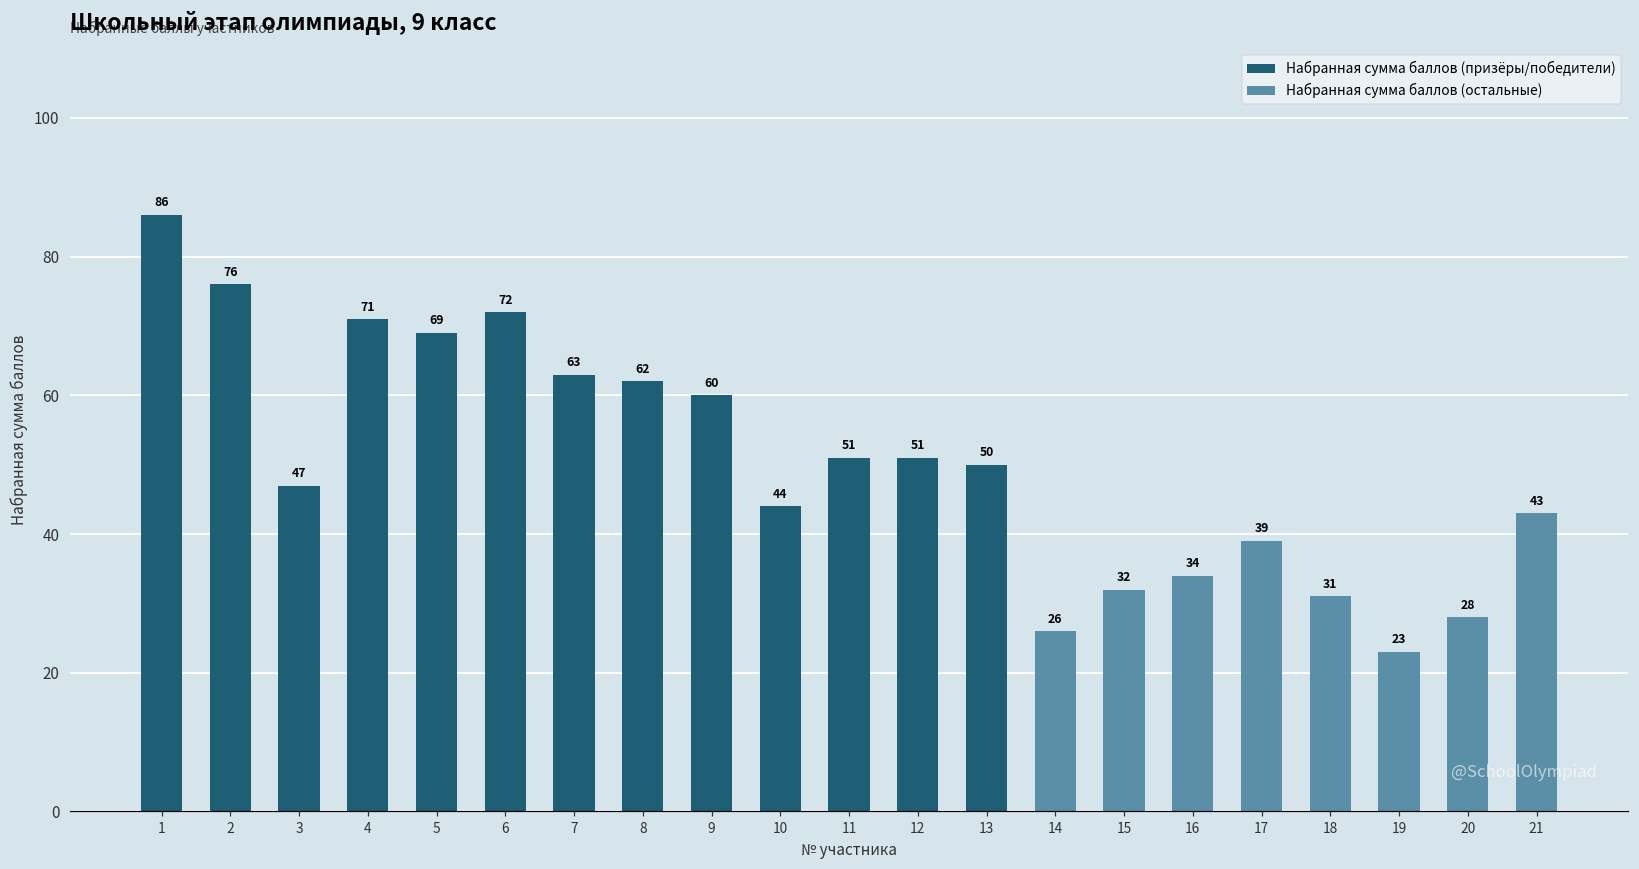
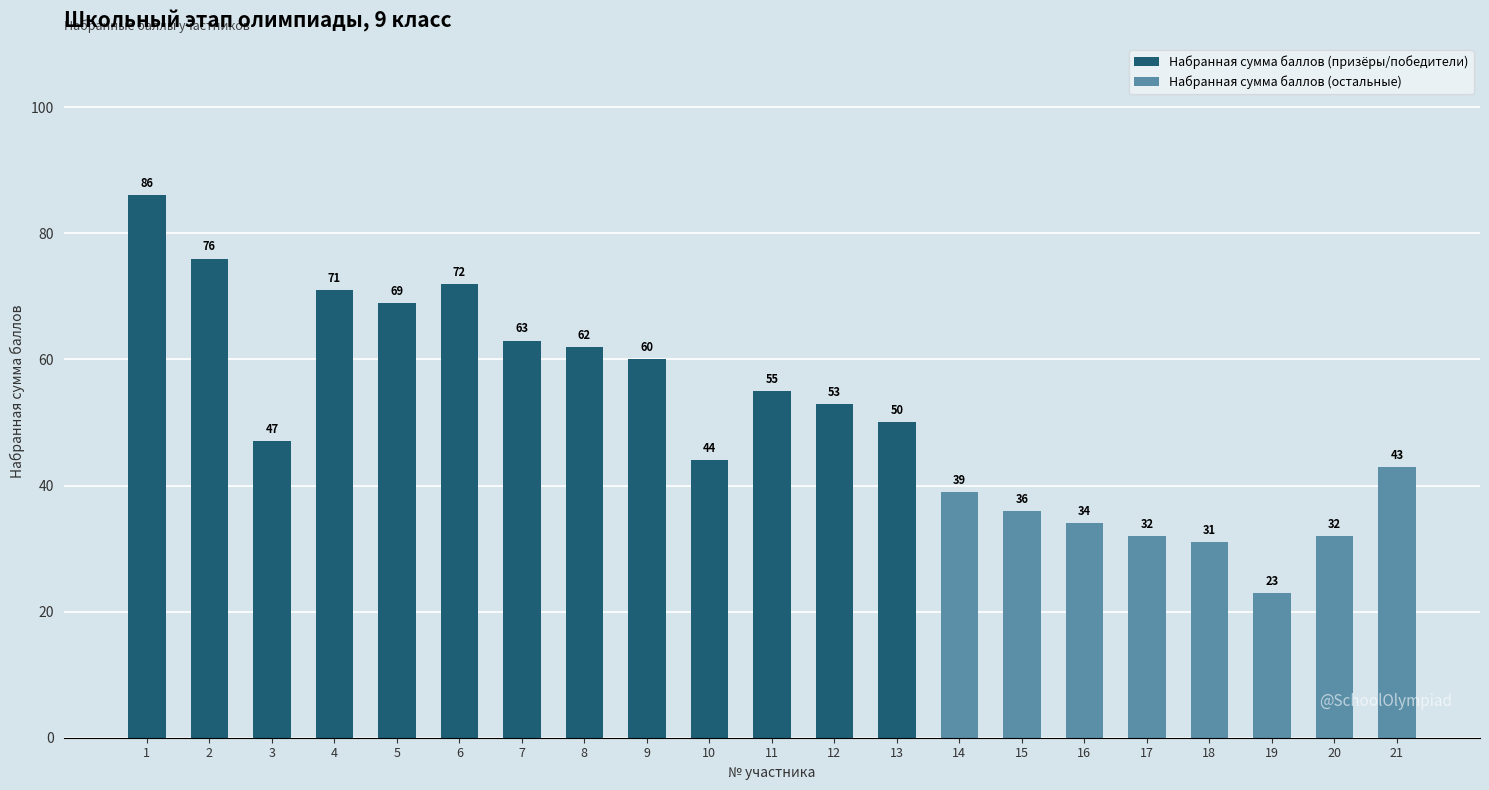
Набранная сумма баллов (призёры/победители), 11: 51 -> 55
Набранная сумма баллов (призёры/победители), 12: 51 -> 53
Набранная сумма баллов (остальные), 14: 26 -> 39
Набранная сумма баллов (остальные), 15: 32 -> 36
Набранная сумма баллов (остальные), 17: 39 -> 32
Набранная сумма баллов (остальные), 20: 28 -> 32
